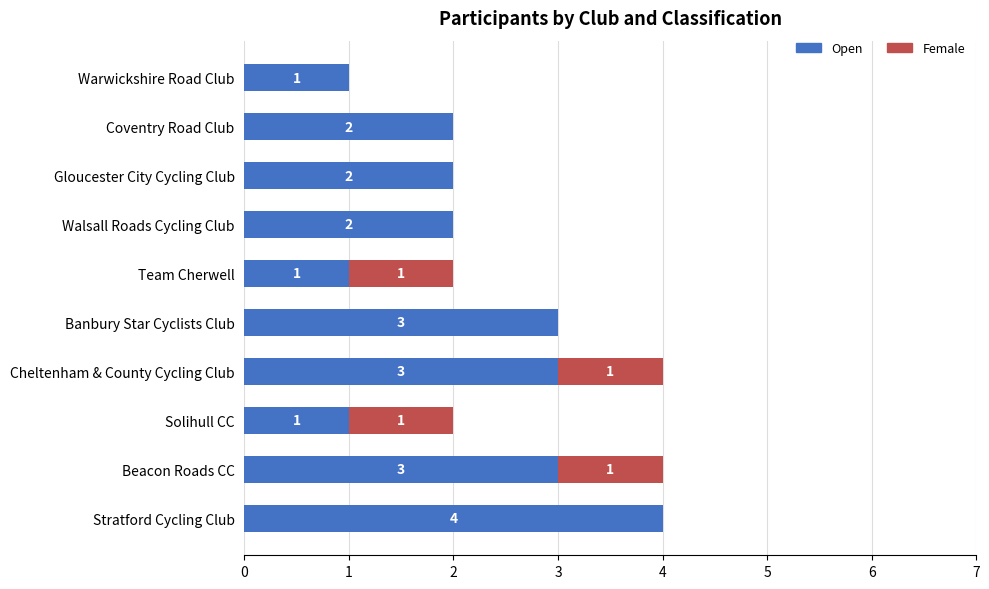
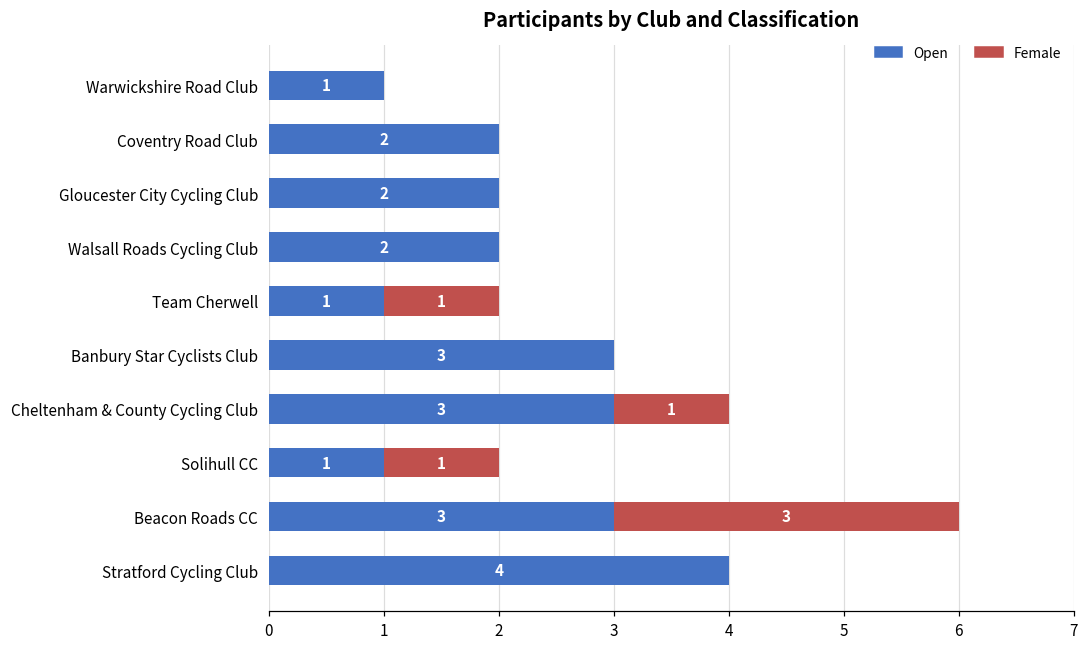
Female, Beacon Roads CC: 1 -> 3
